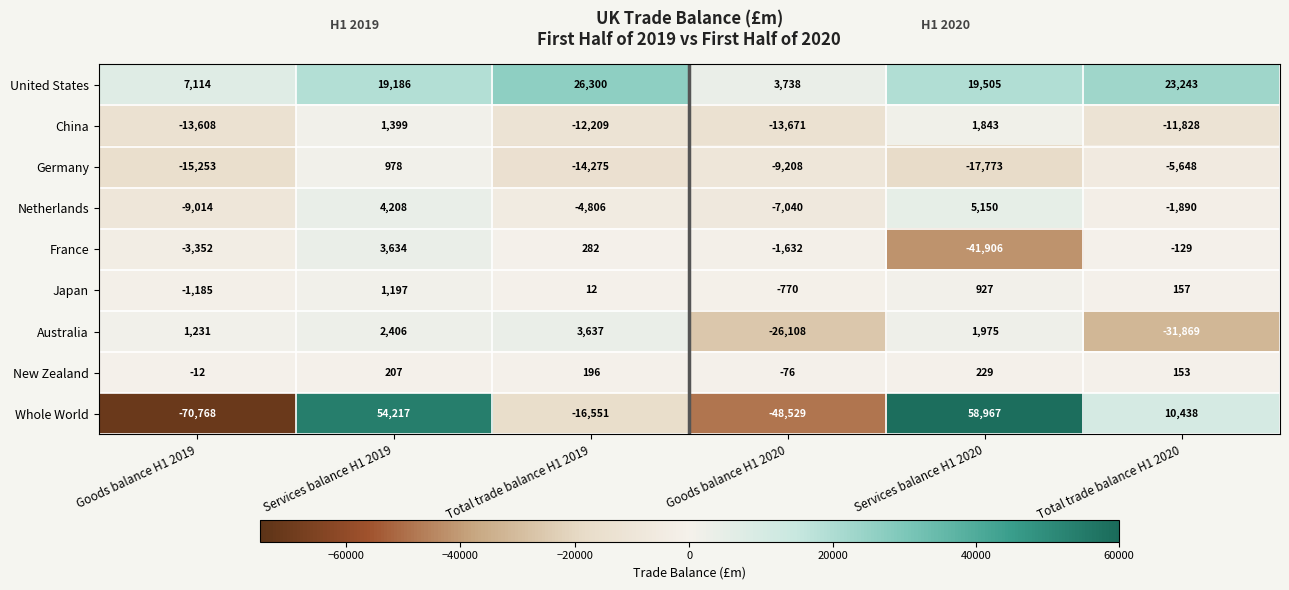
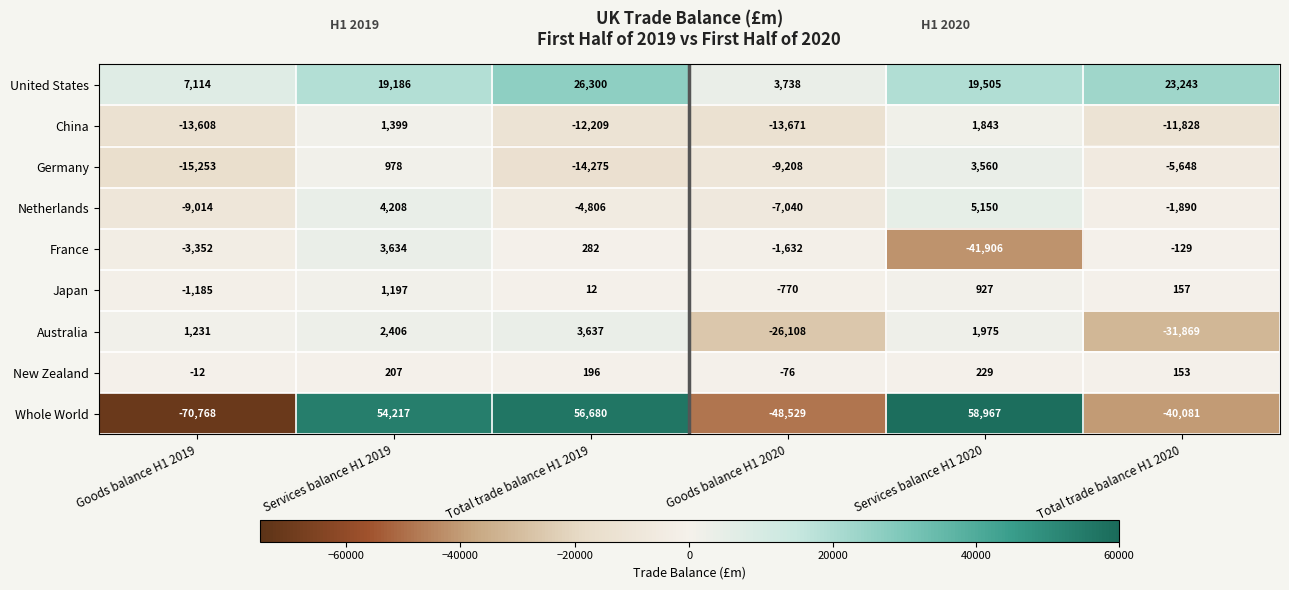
Germany, Services balance H1 2020: -17,773 -> 3,560
Whole World, Total trade balance H1 2019: -16,551 -> 56,680
Whole World, Total trade balance H1 2020: 10,438 -> -40,081
